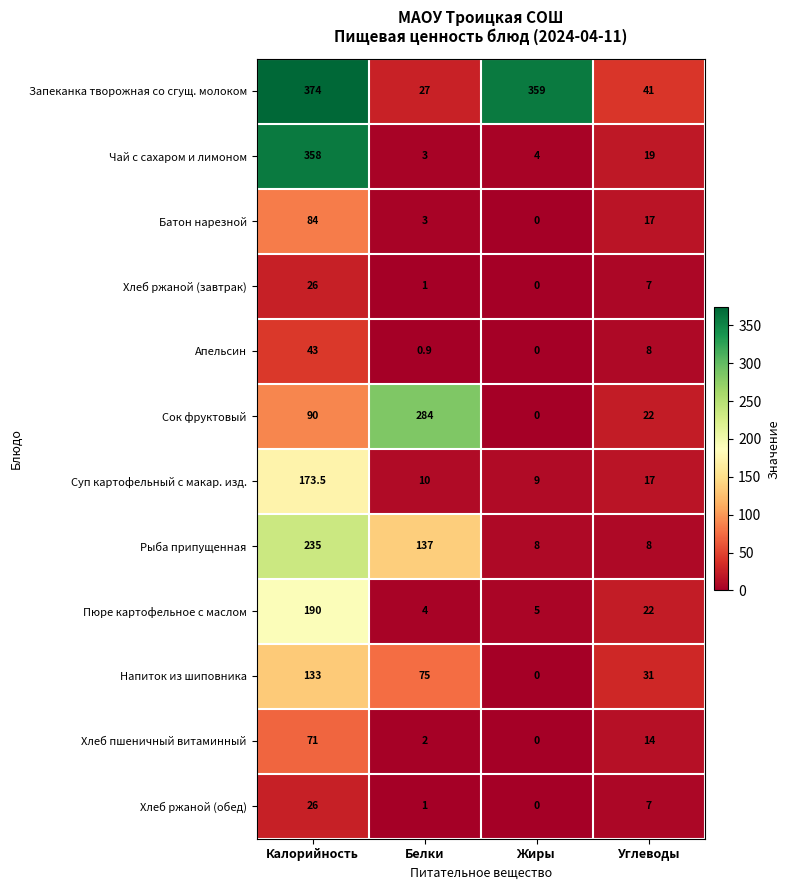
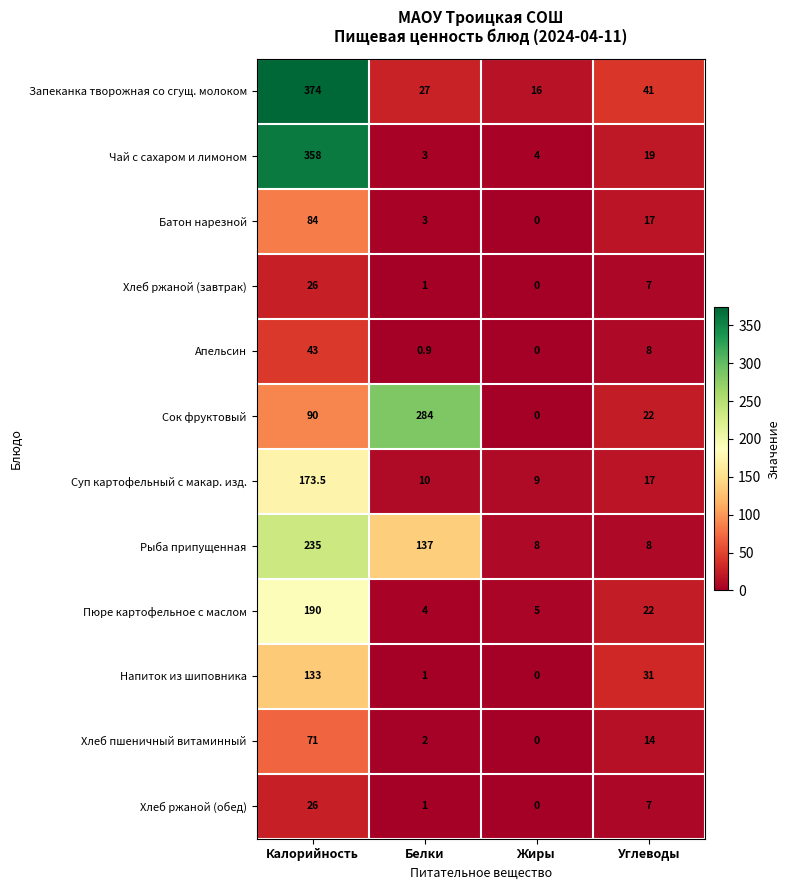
Запеканка творожная со сгущ. молоком, Жиры: 359 -> 16
Напиток из шиповника, Белки: 75 -> 1
